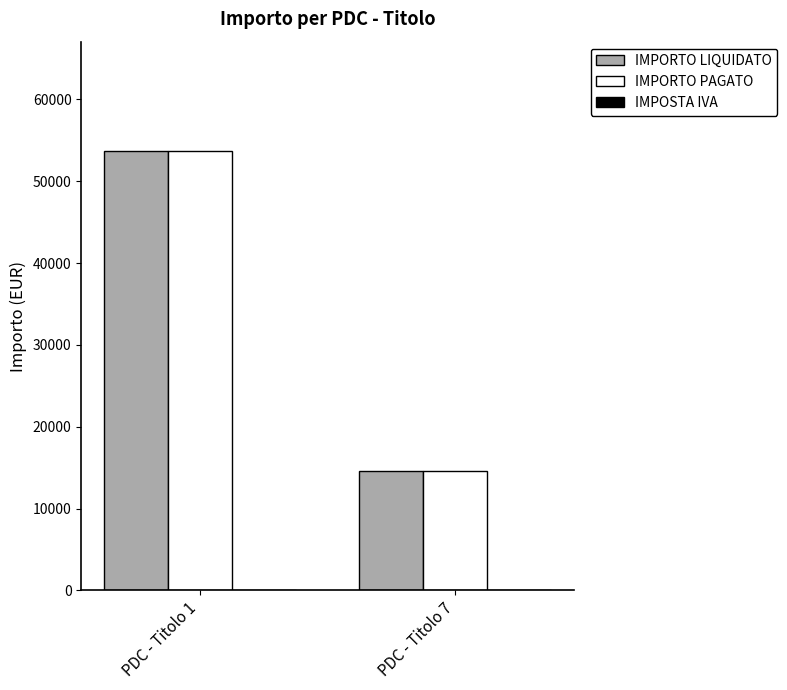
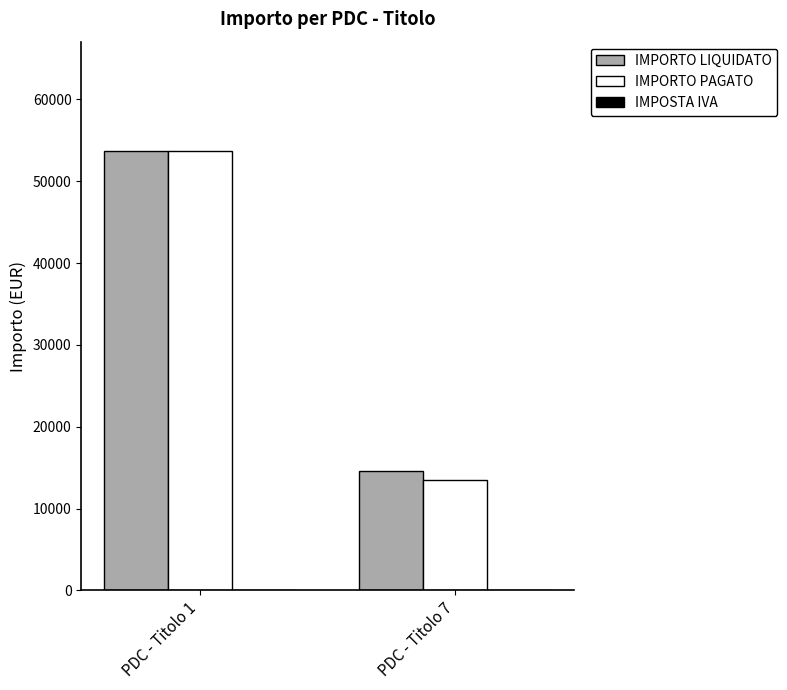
IMPORTO PAGATO, PDC - Titolo 7: 15000 -> 14000
